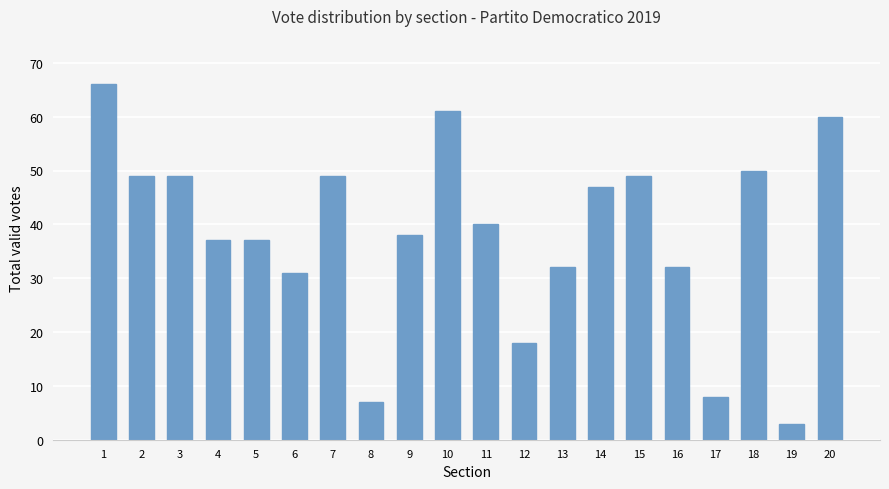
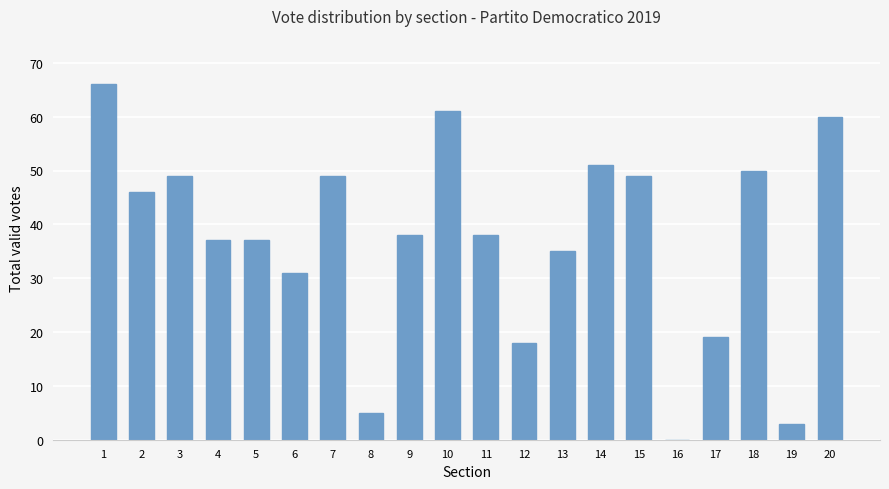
2: 49 -> 46
8: 7 -> 5
11: 40 -> 38
13: 32 -> 35
14: 47 -> 51
16: 32 -> 0
17: 8 -> 19
